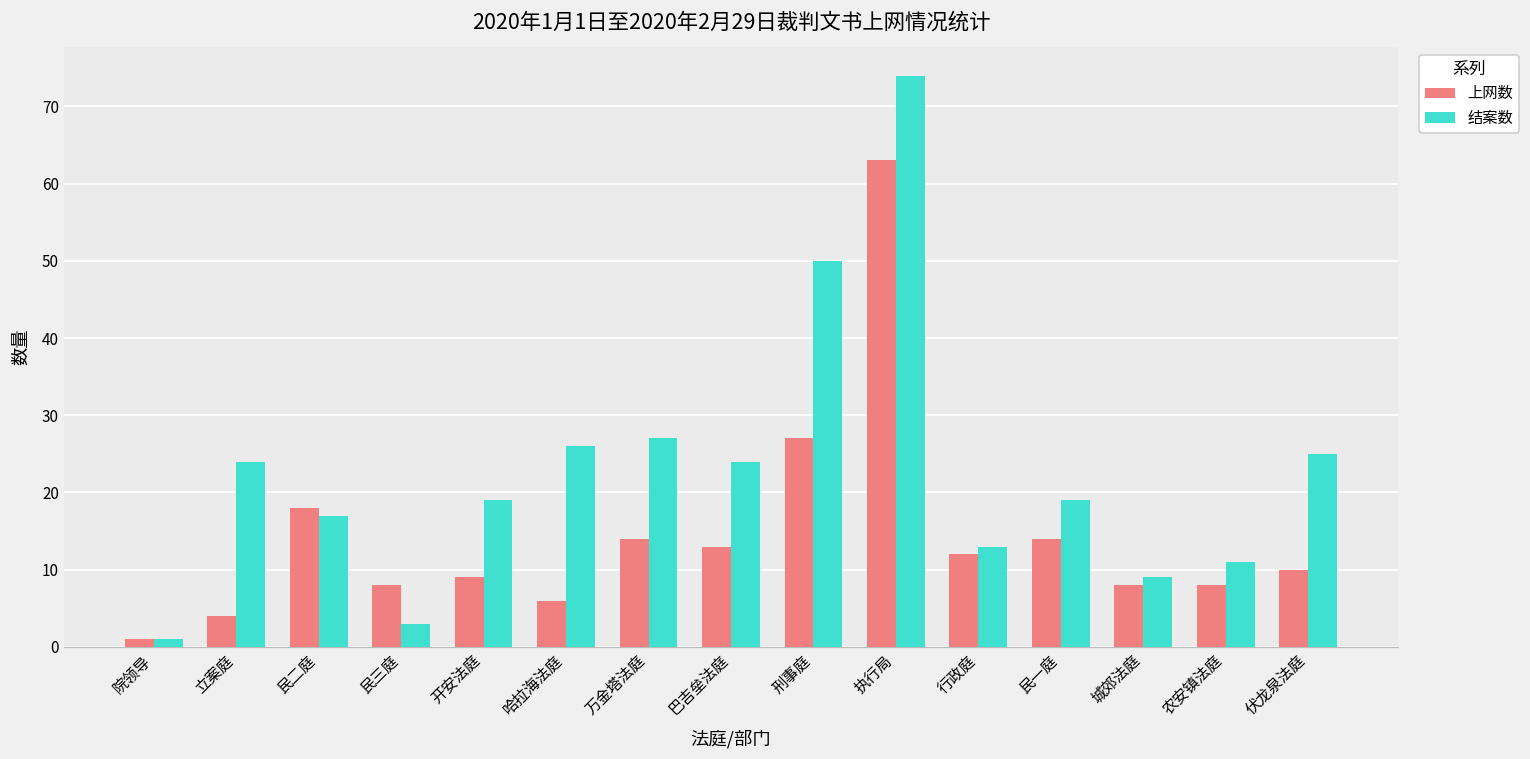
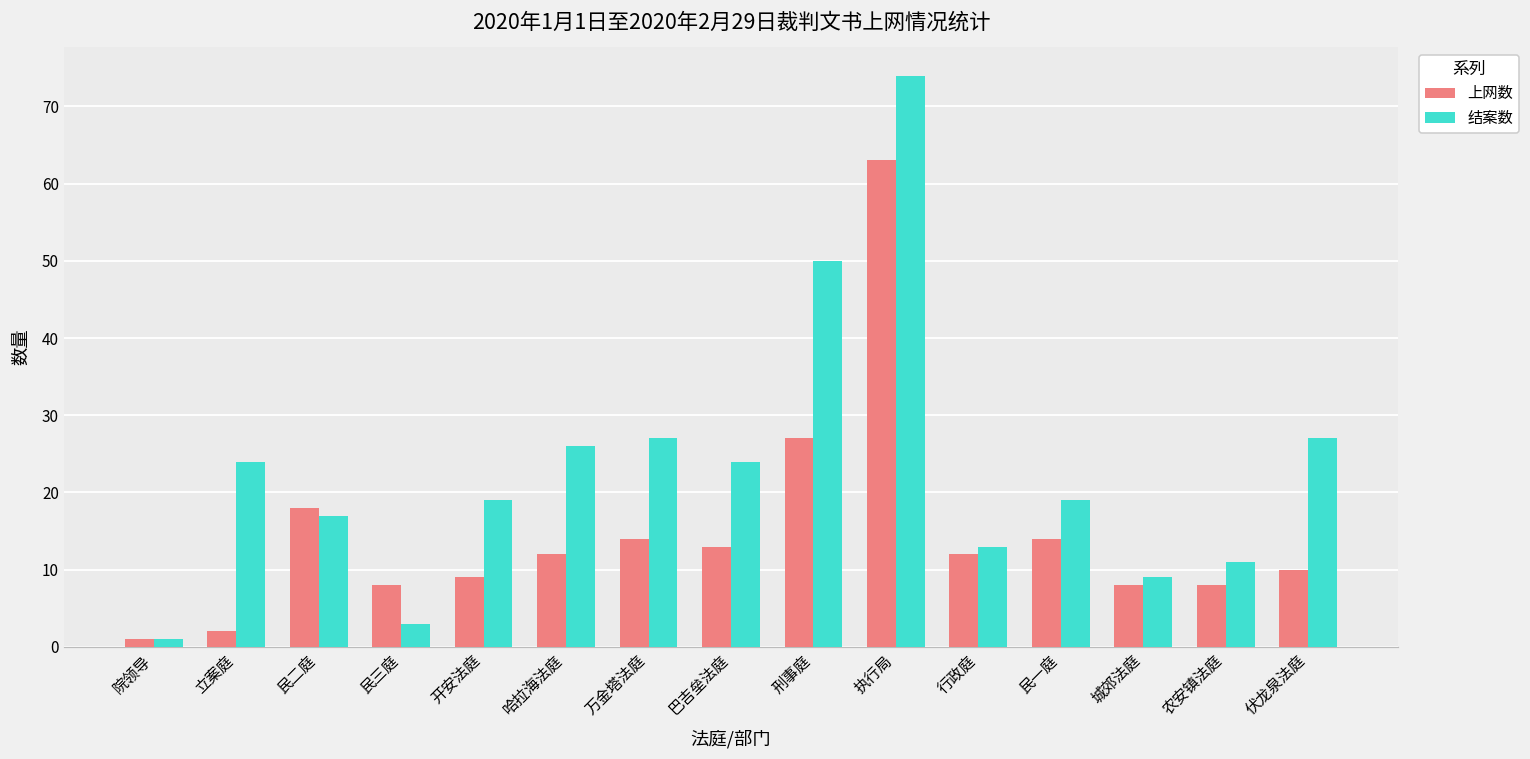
上网数, 立案庭: 4 -> 2
上网数, 哈拉海法庭: 6 -> 12
结案数, 伏龙泉法庭: 25 -> 27
